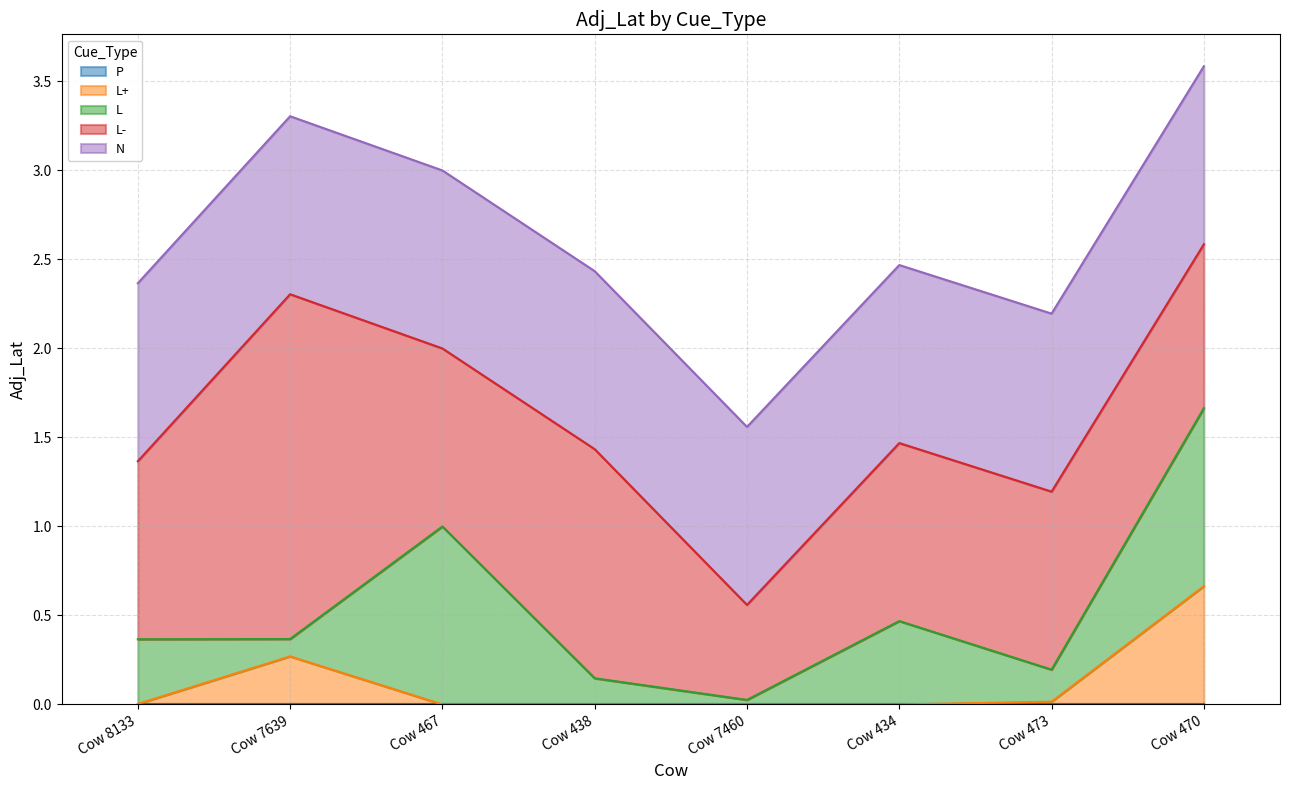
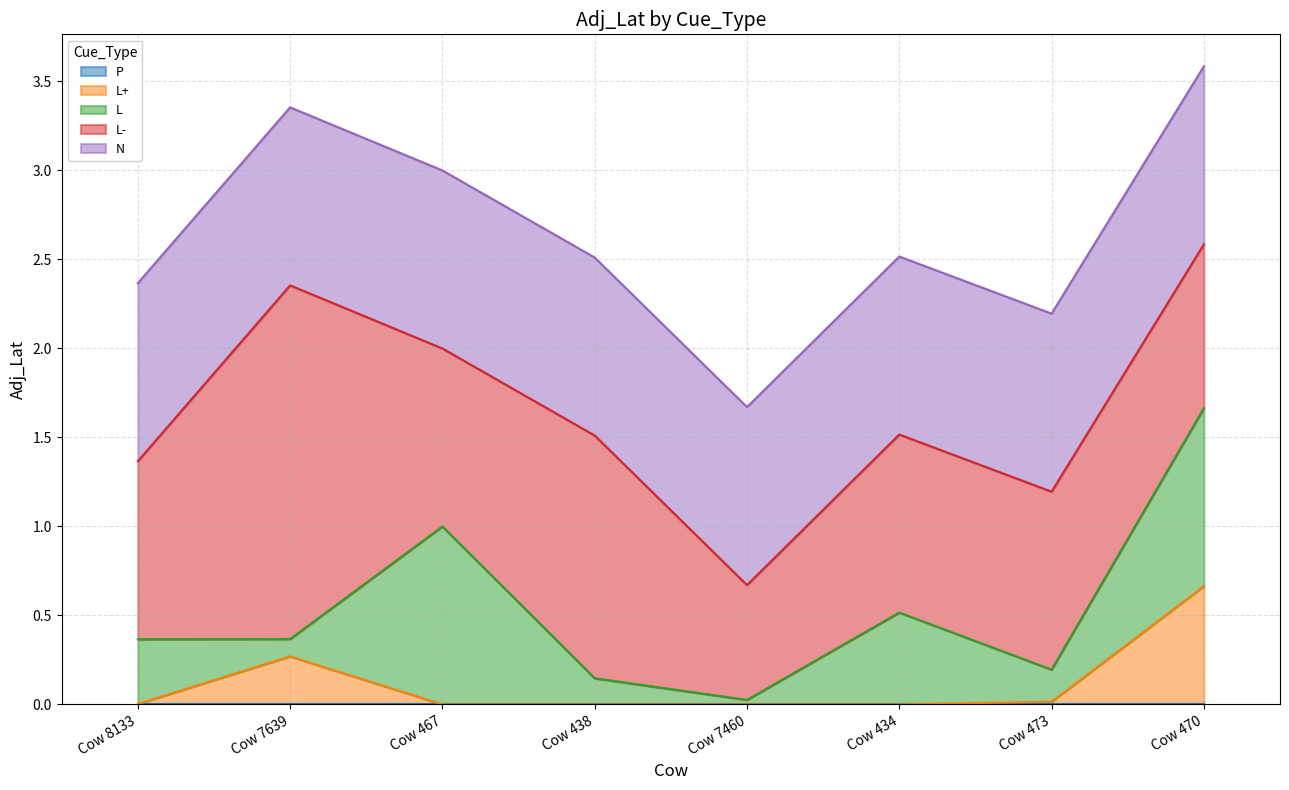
L-, Cow 7639: 1.94 -> 1.99
L-, Cow 438: 1.29 -> 1.36
L-, Cow 7460: 0.53 -> 0.64
L, Cow 434: 0.47 -> 0.52
